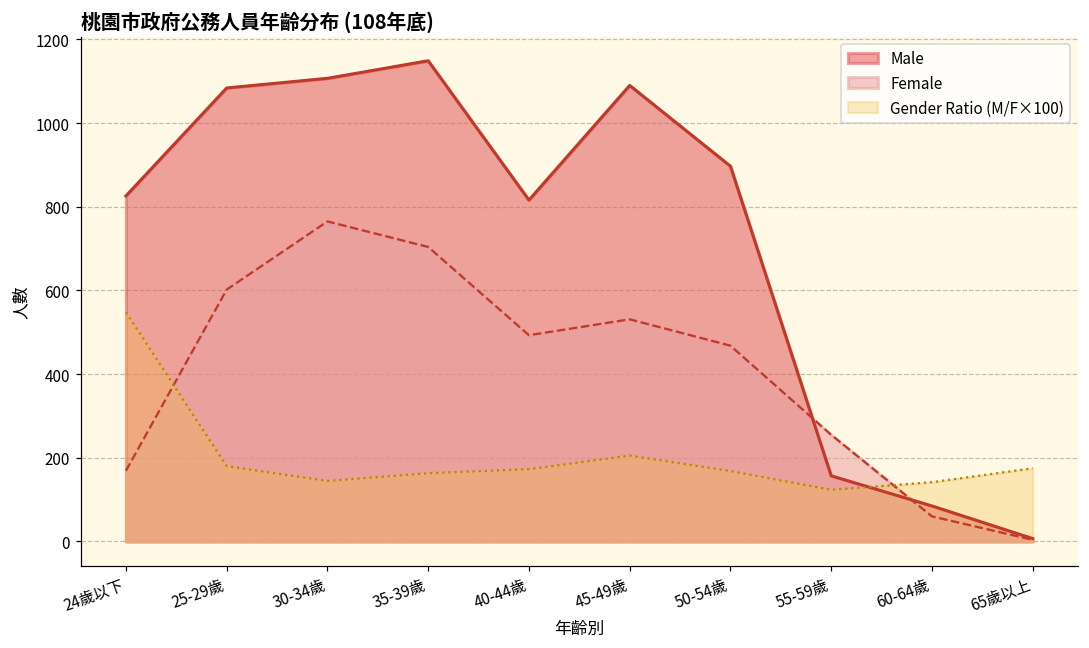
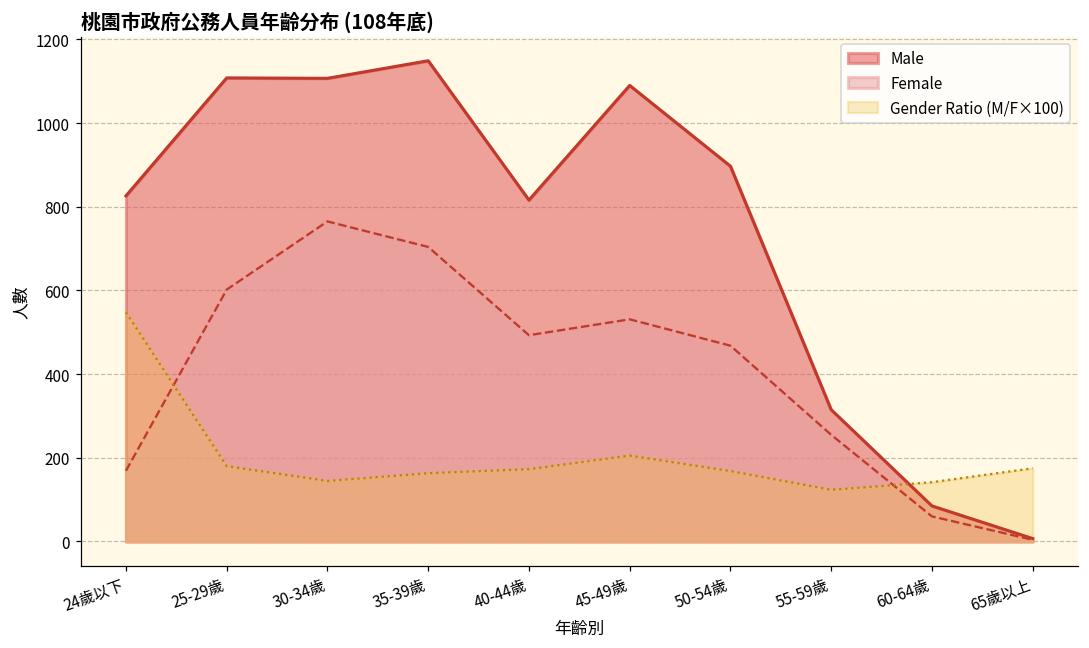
Male, 25-29歲: 1080 -> 1110
Male, 55-59歲: 160 -> 320
